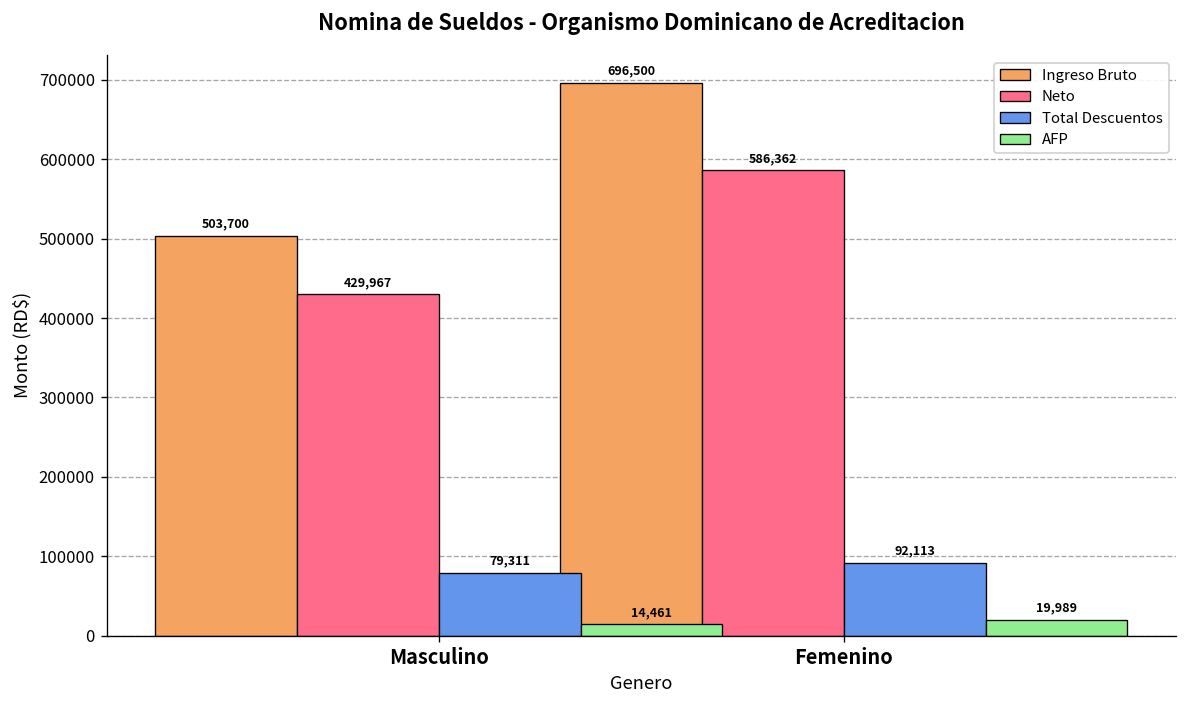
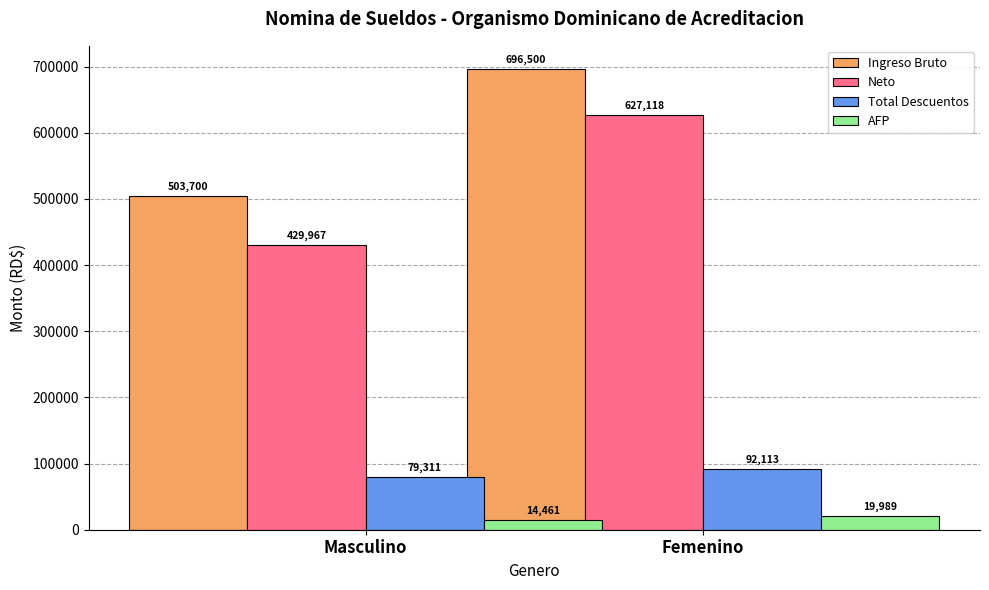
Neto, Femenino: 586,362 -> 627,118
